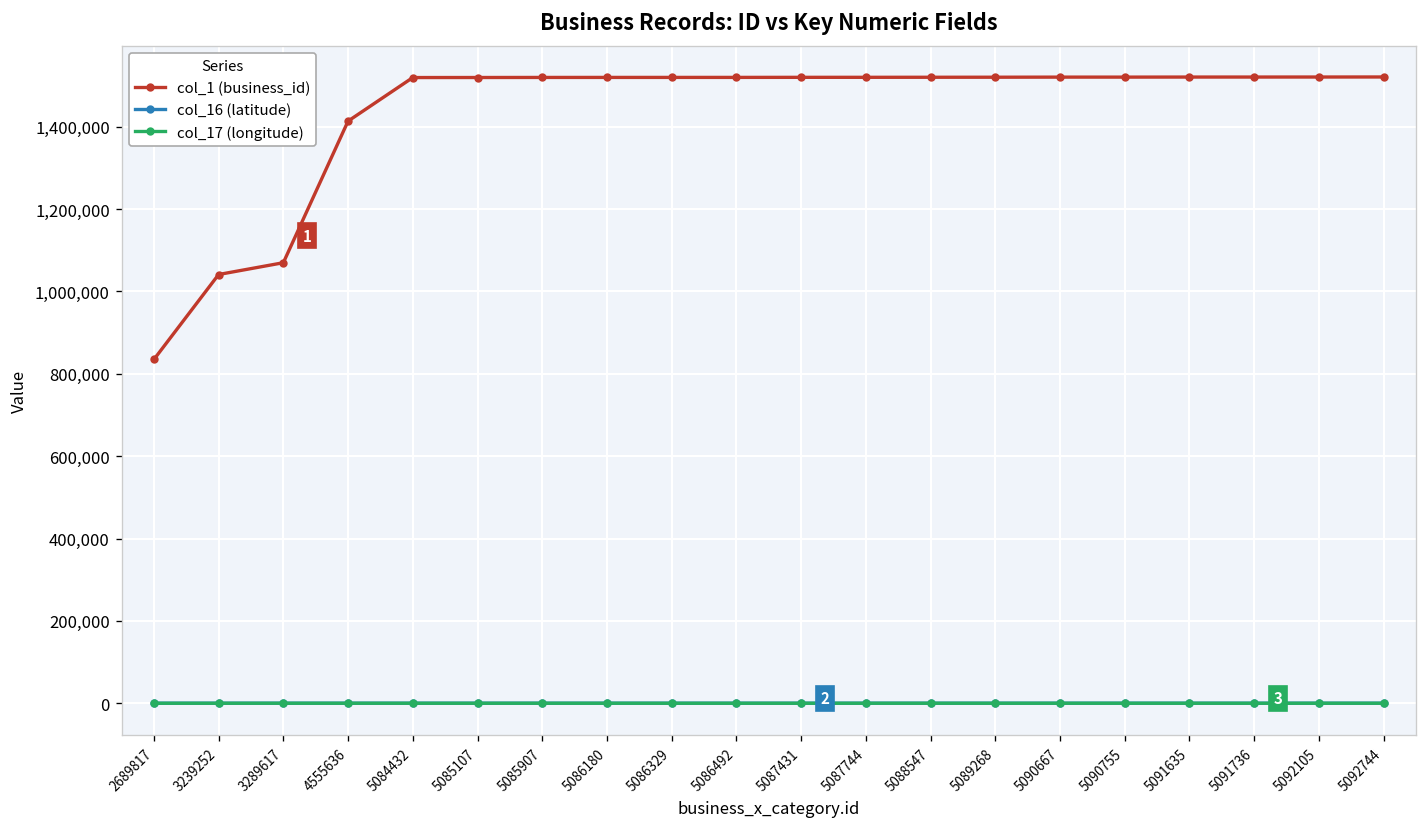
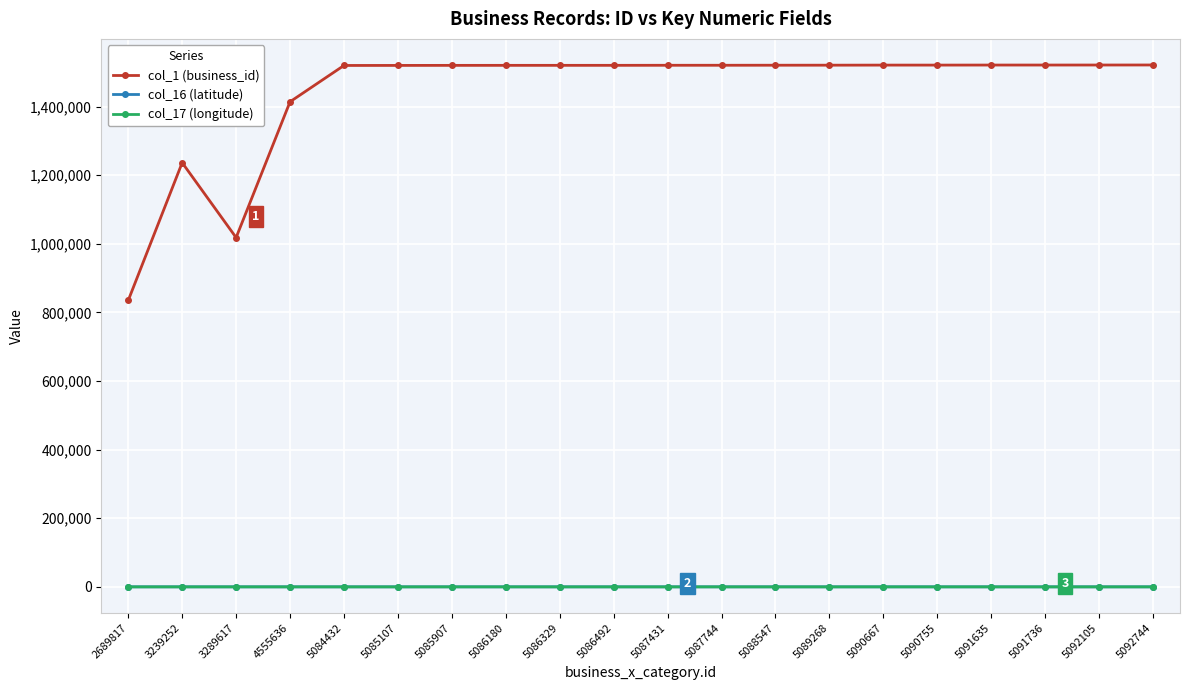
col_1 (business_id), 3239252: 1,040,000 -> 1,240,000
col_1 (business_id), 3289617: 1,070,000 -> 1,020,000
